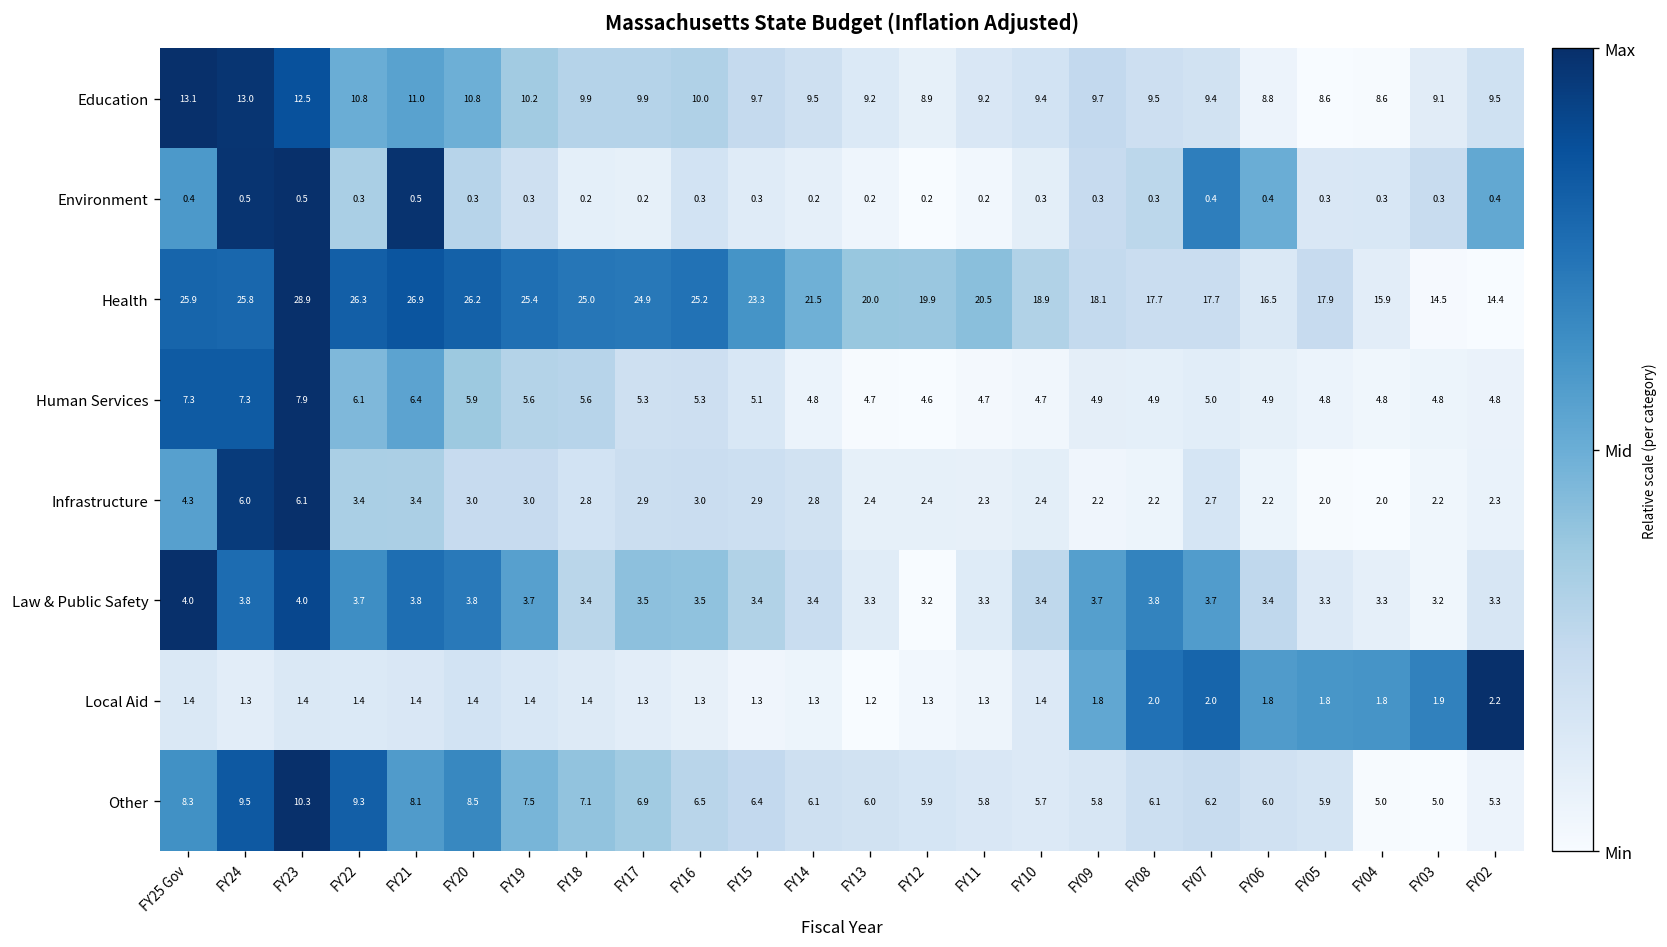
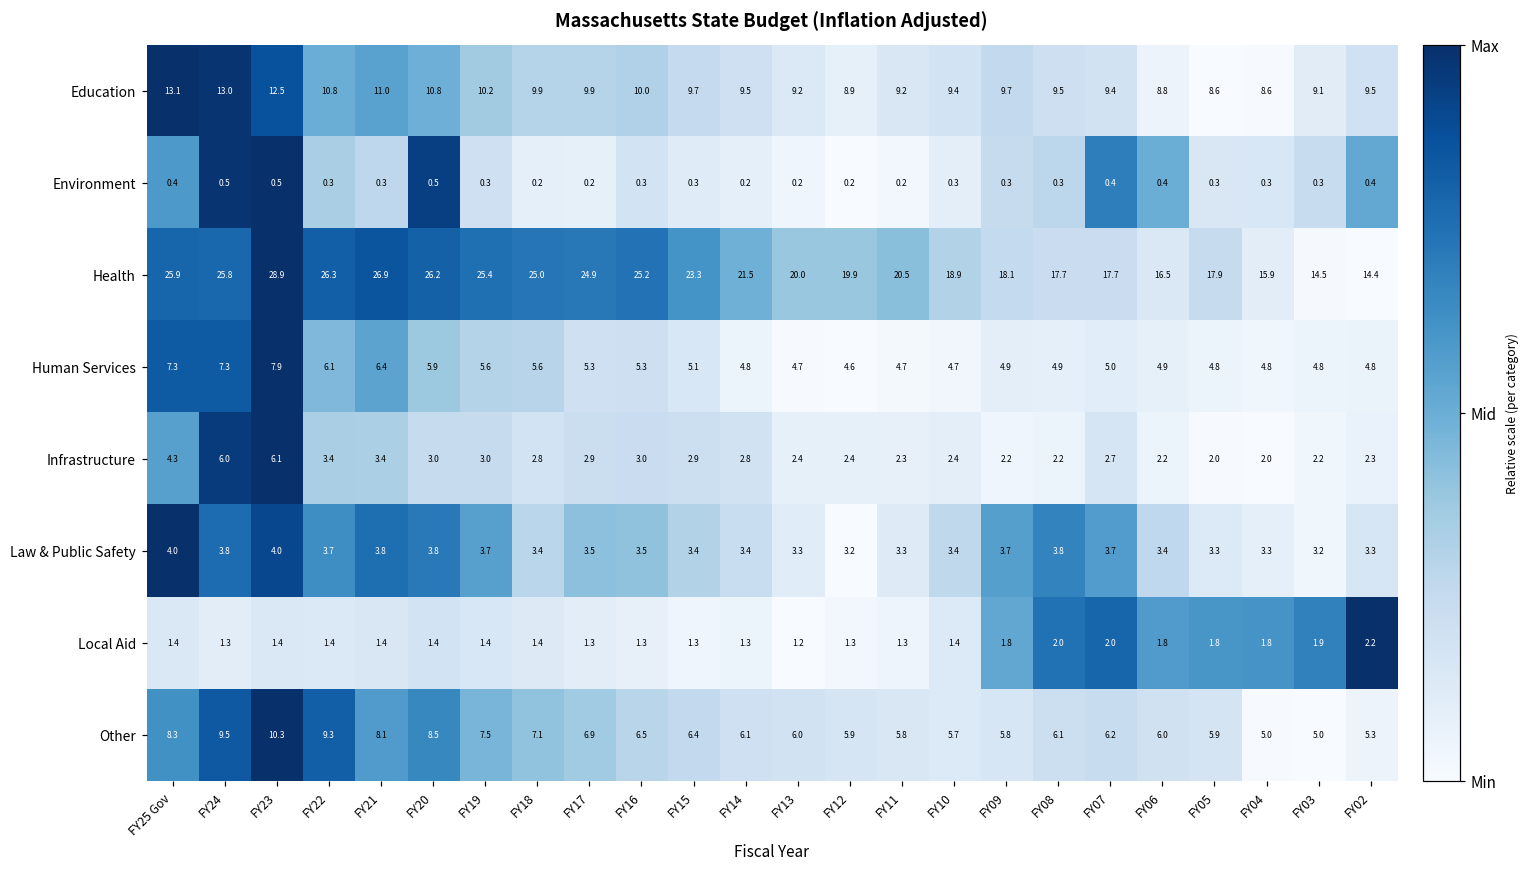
Environment, FY21: 0.5 -> 0.3
Environment, FY20: 0.3 -> 0.5
